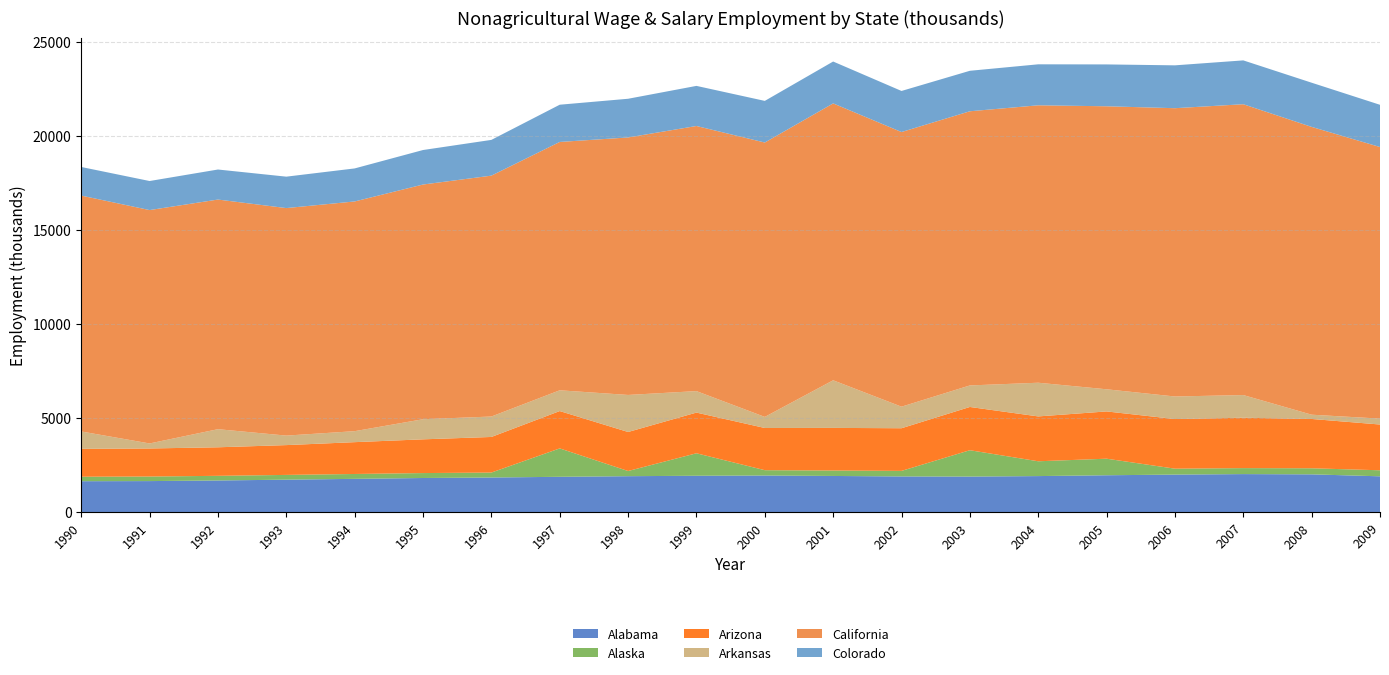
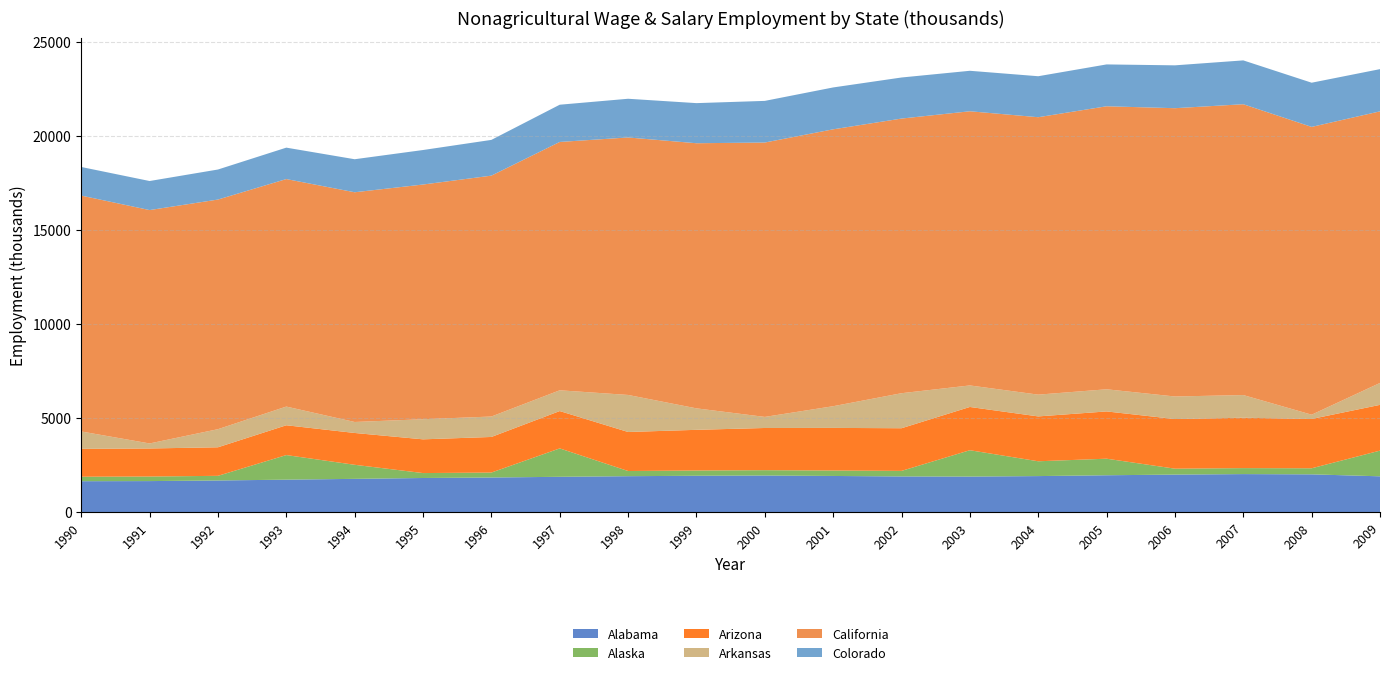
Alaska, 1993: 300 -> 1300
Arkansas, 1993: 500 -> 1000
Alaska, 1994: 300 -> 700
Alaska, 1999: 1200 -> 300
Arkansas, 2001: 2500 -> 1200
Arkansas, 2002: 1100 -> 1900
Arkansas, 2004: 1800 -> 1200
Alaska, 2009: 300 -> 1400
Arkansas, 2009: 300 -> 1200
